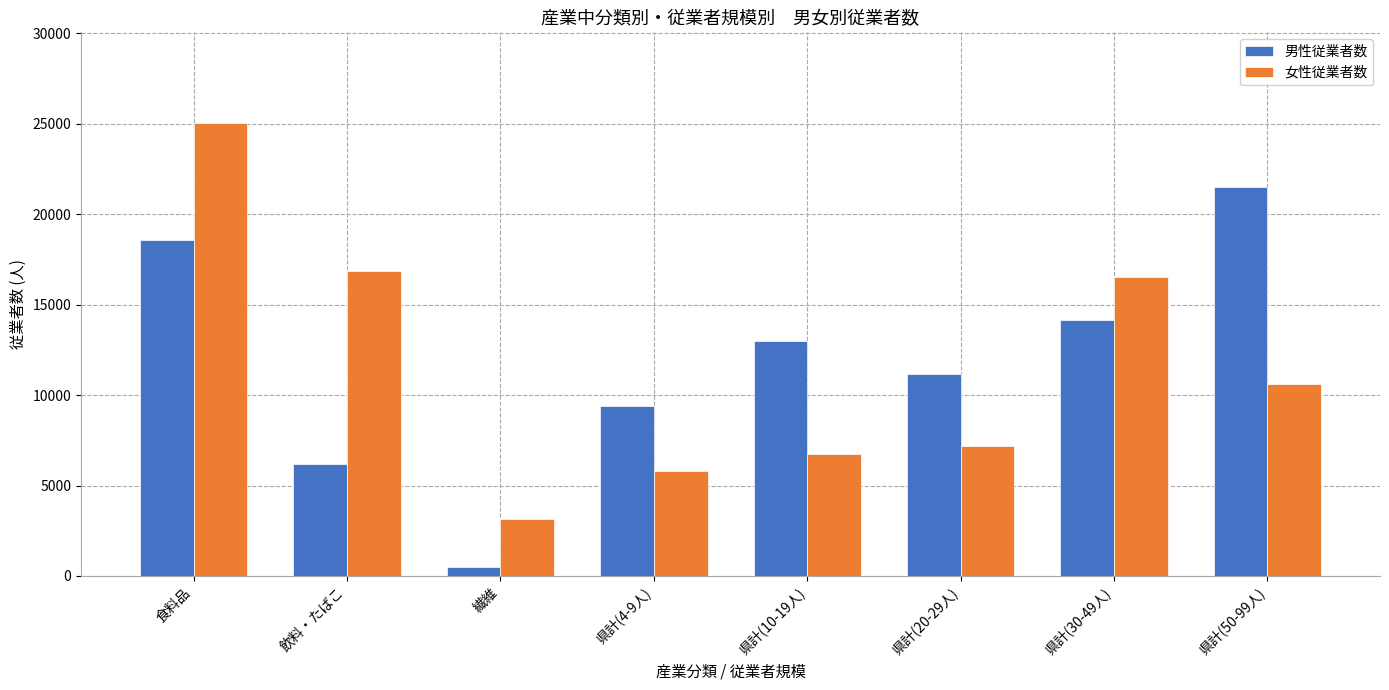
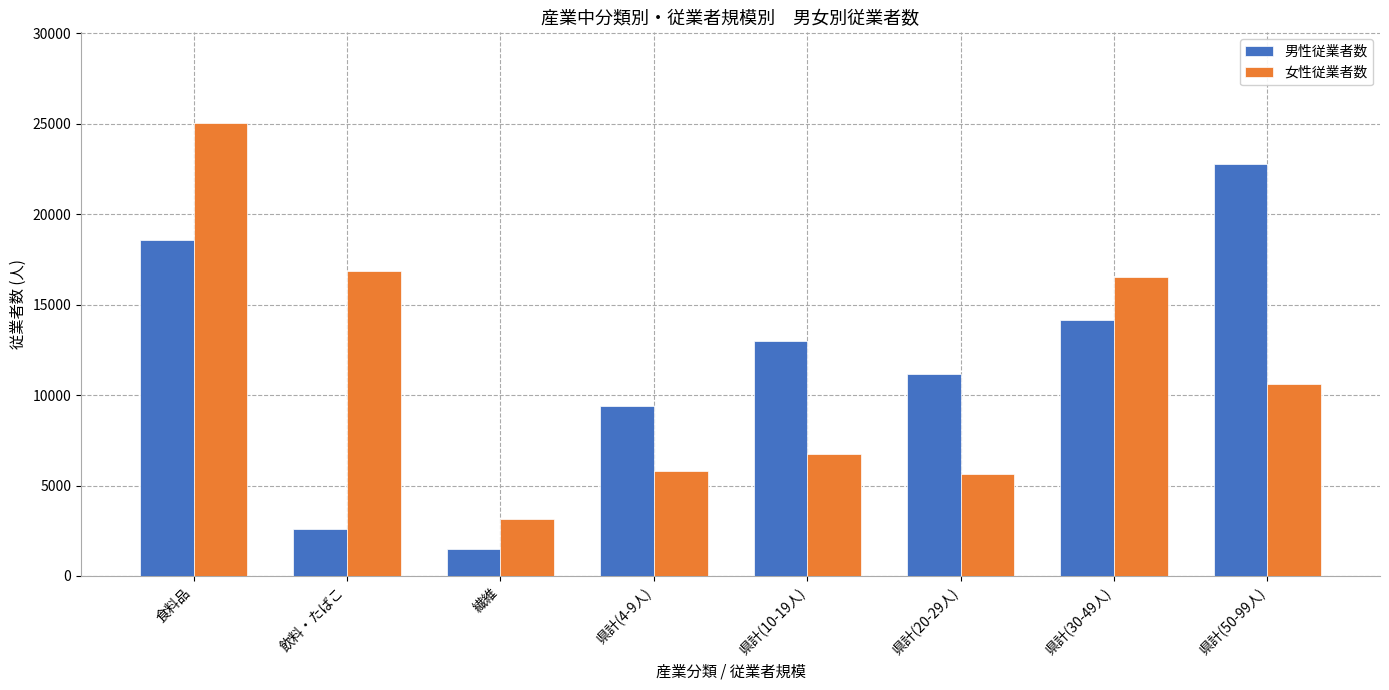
男性従業者数, 飲料・たばこ: 6200 -> 2600
男性従業者数, 繊維: 500 -> 1500
女性従業者数, 県計(20-29人): 7200 -> 5600
男性従業者数, 県計(50-99人): 21500 -> 22800
